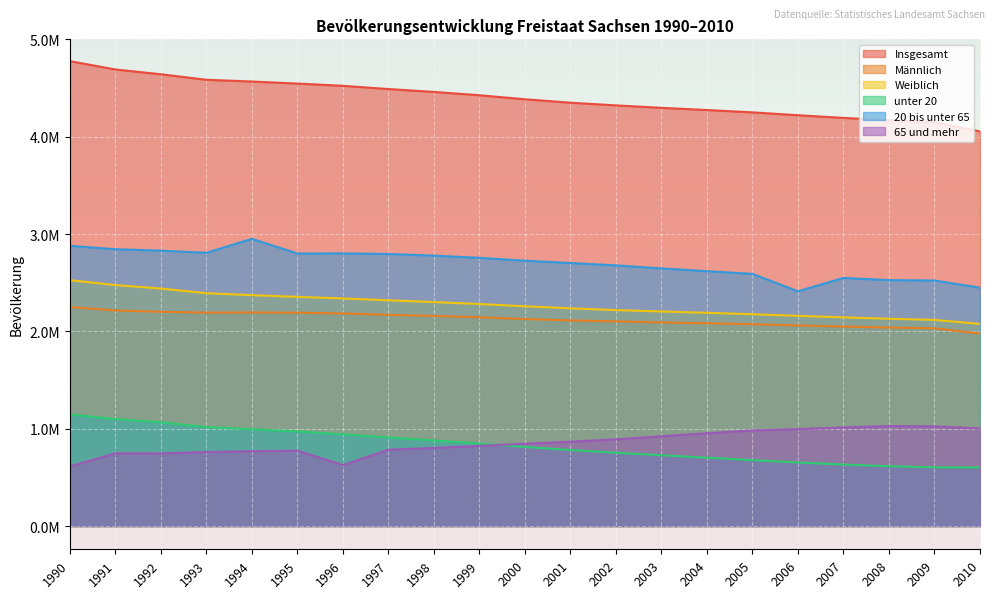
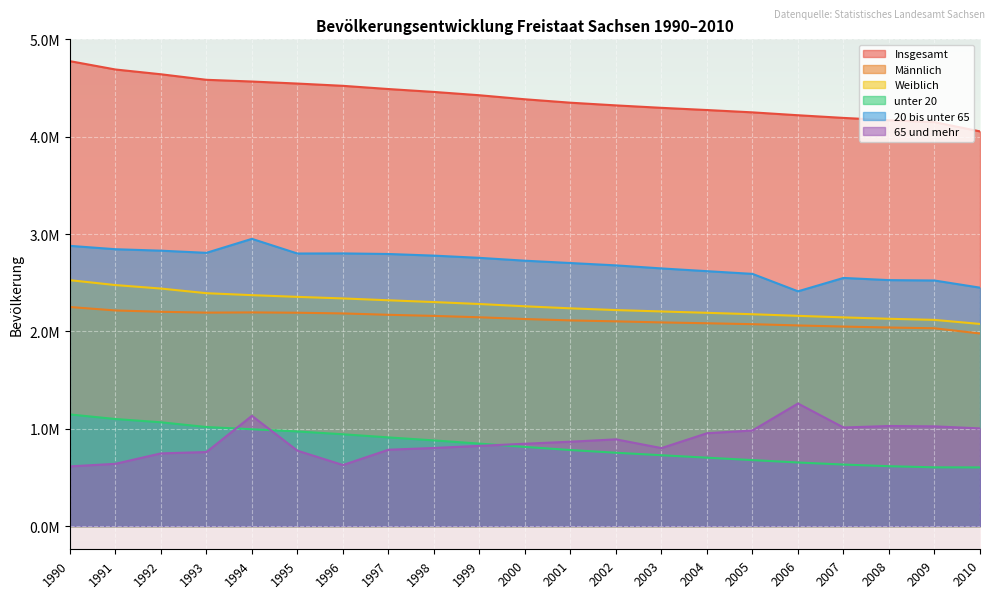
65 und mehr, 1991: 700000 -> 600000
65 und mehr, 1994: 800000 -> 1100000
65 und mehr, 2003: 900000 -> 800000
65 und mehr, 2006: 1000000 -> 1300000
